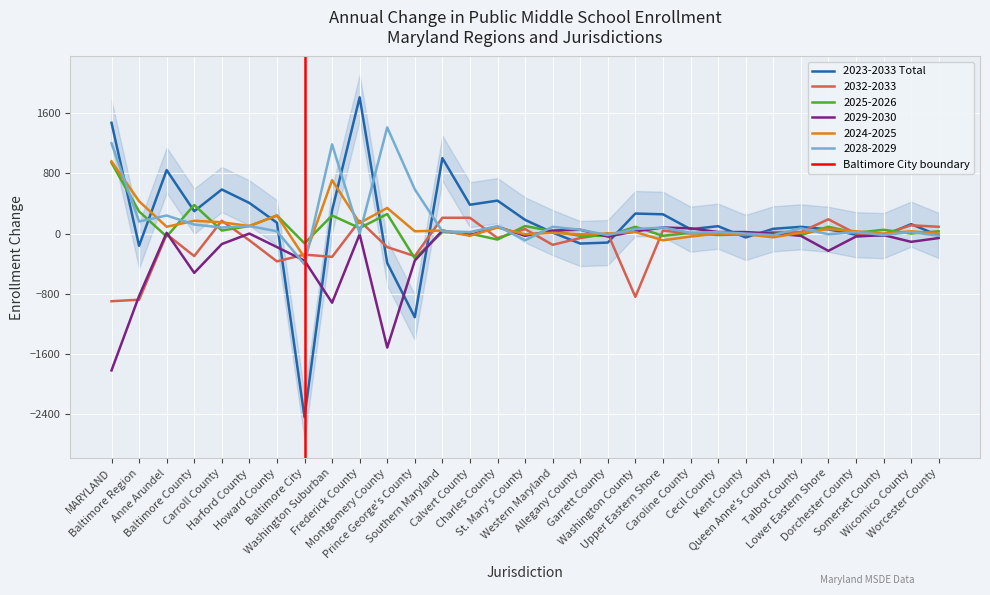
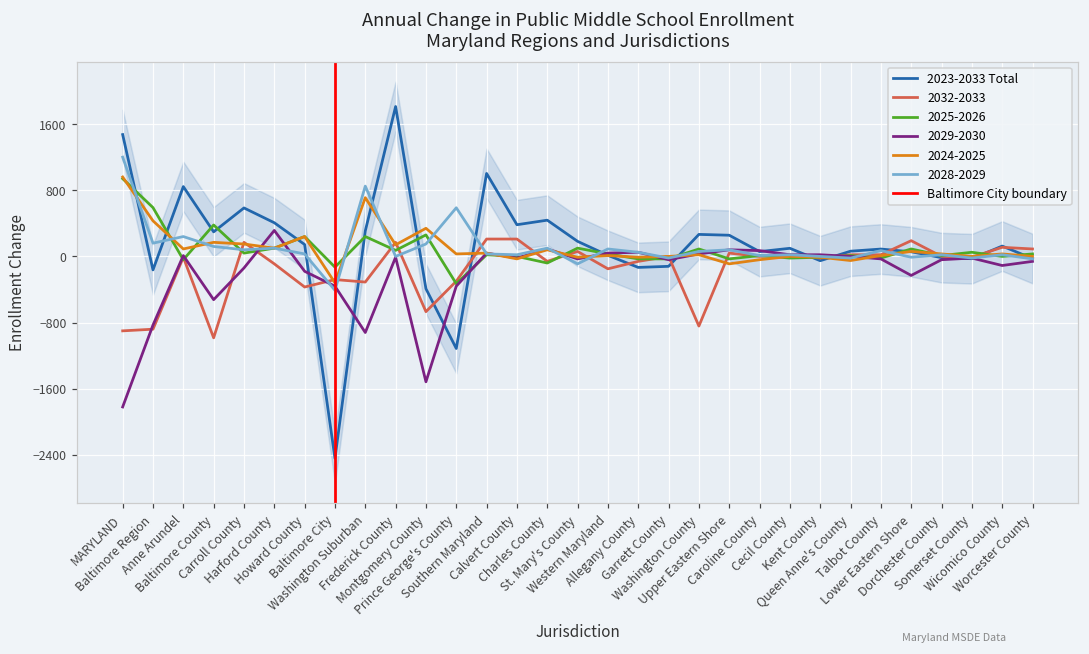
2025-2026, Baltimore Region: 300 -> 600
2032-2033, Baltimore County: -300 -> -1000
2029-2030, Harford County: 0 -> 300
2028-2029, Washington Suburban: 1200 -> 900
2032-2033, Montgomery County: -200 -> -700
2028-2029, Montgomery County: 1400 -> 200
